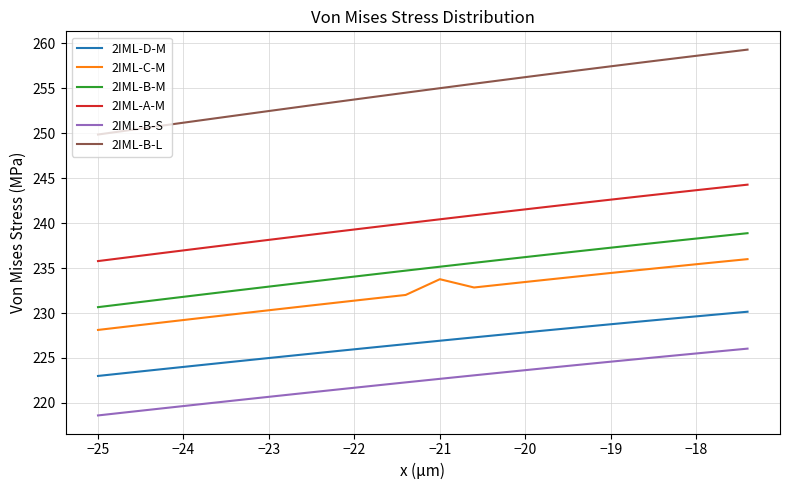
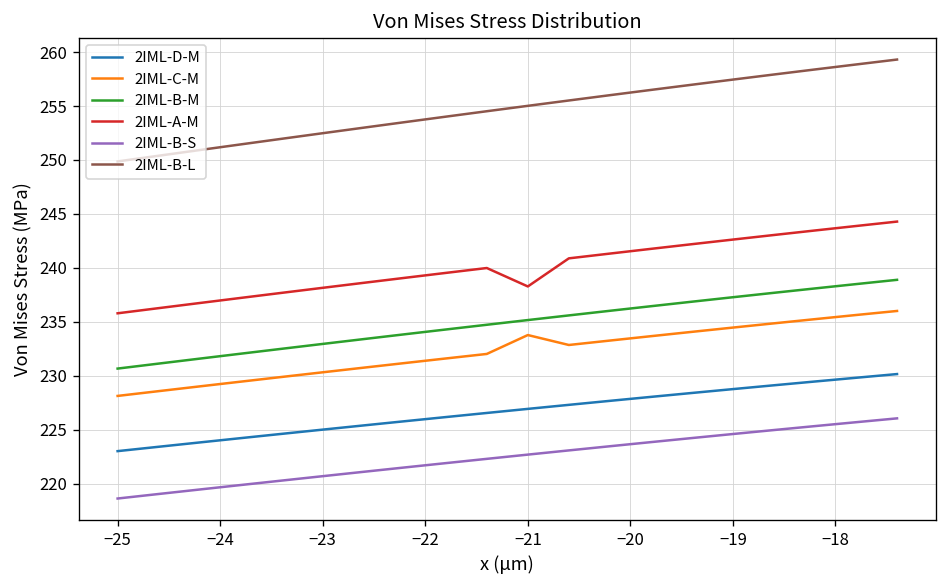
2IML-A-M, −21: 240 -> 238
